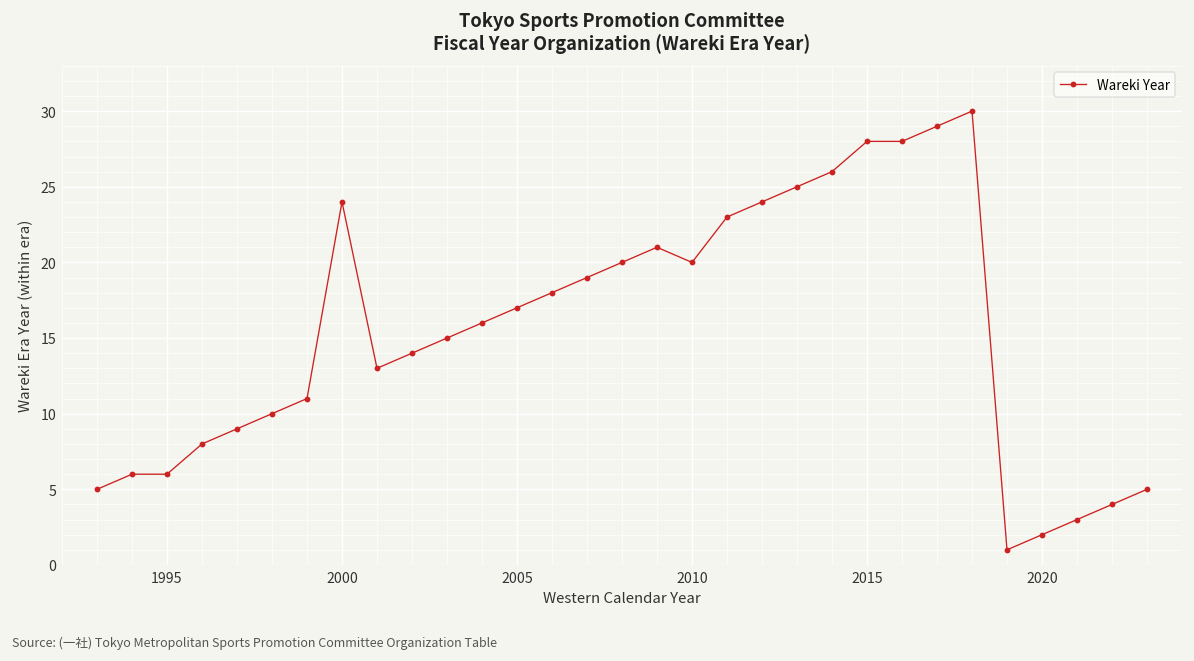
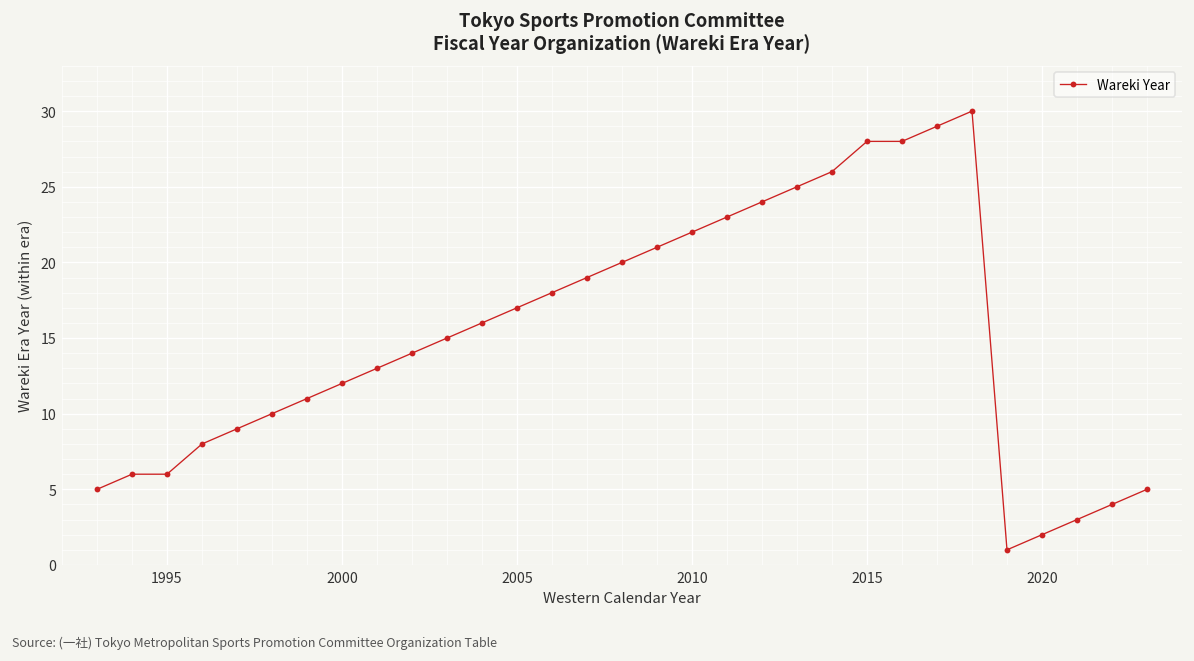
2000: 24 -> 12
2010: 20 -> 22
